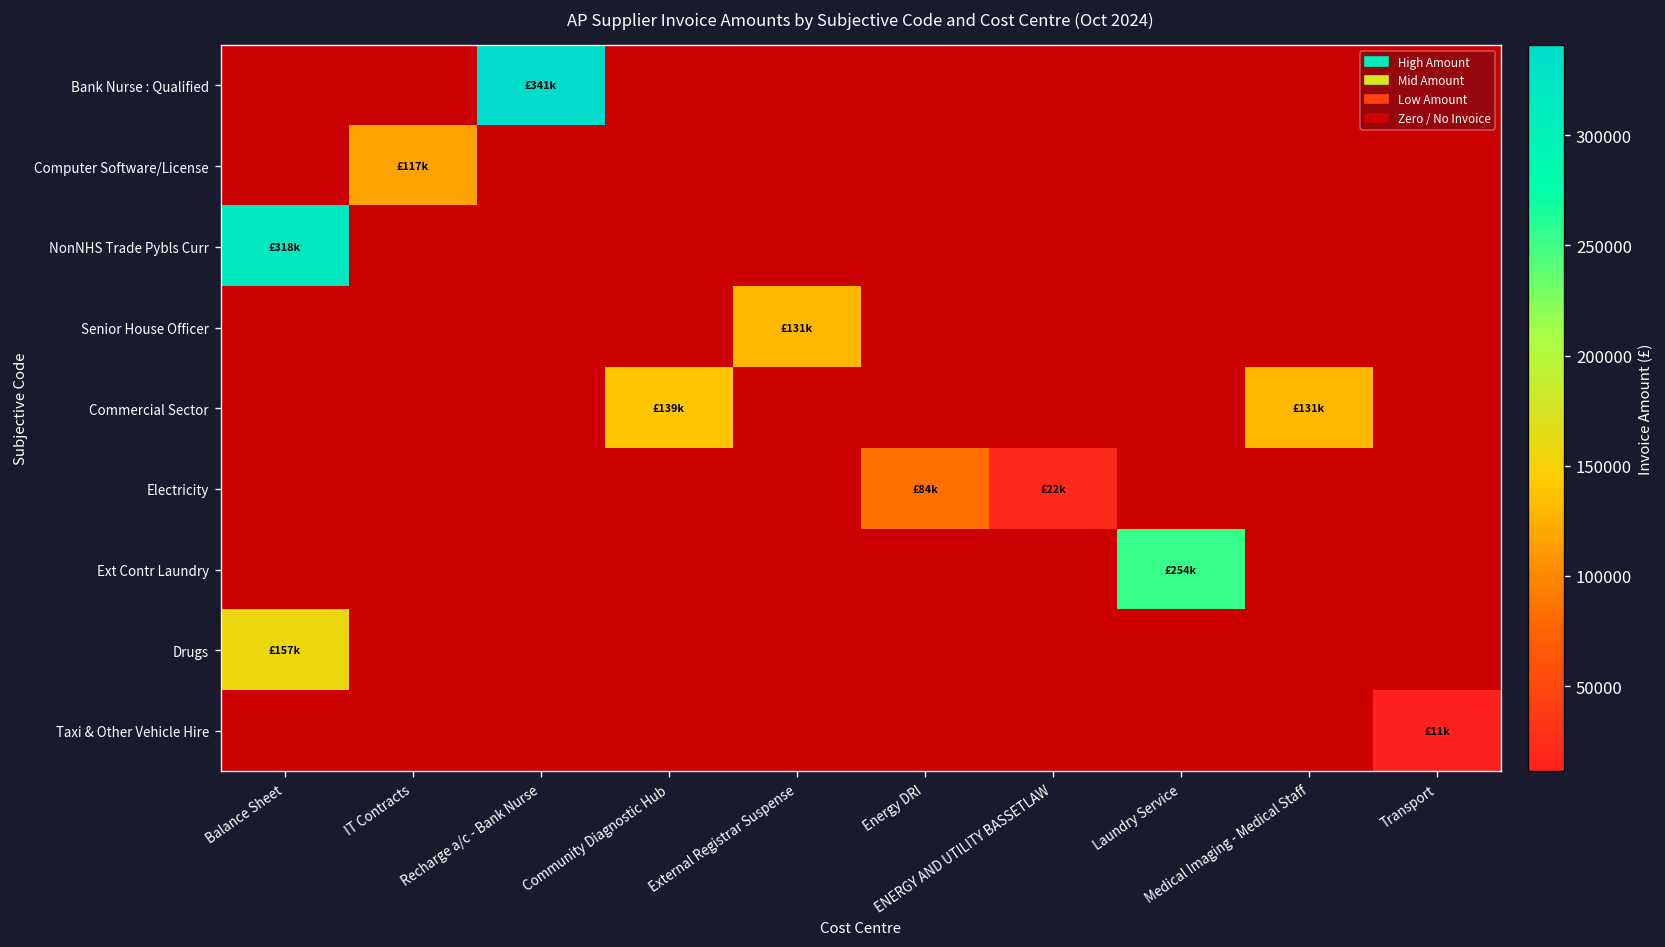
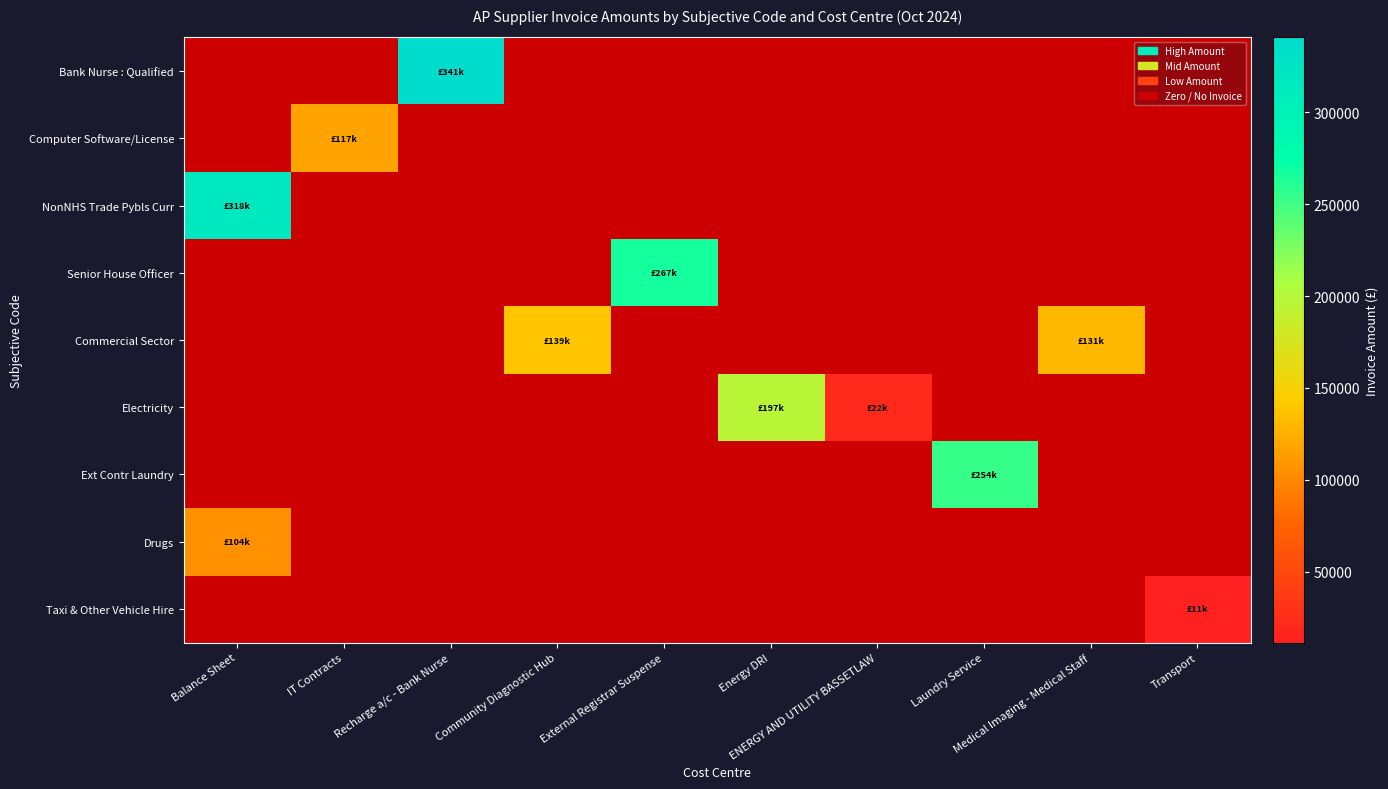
Senior House Officer, External Registrar Suspense: £131k -> £267k
Electricity, Energy DRI: £84k -> £197k
Drugs, Balance Sheet: £157k -> £104k
